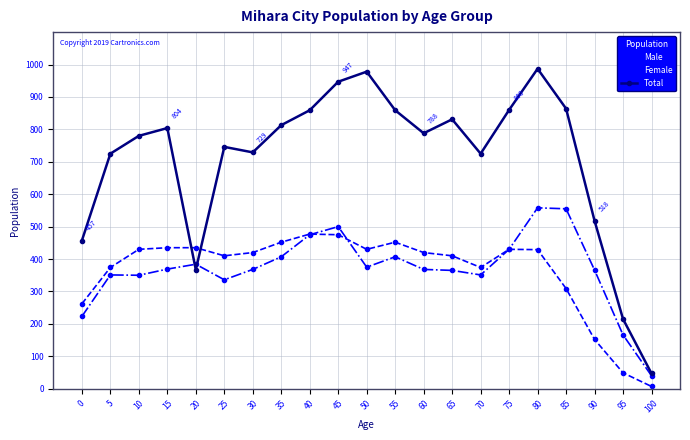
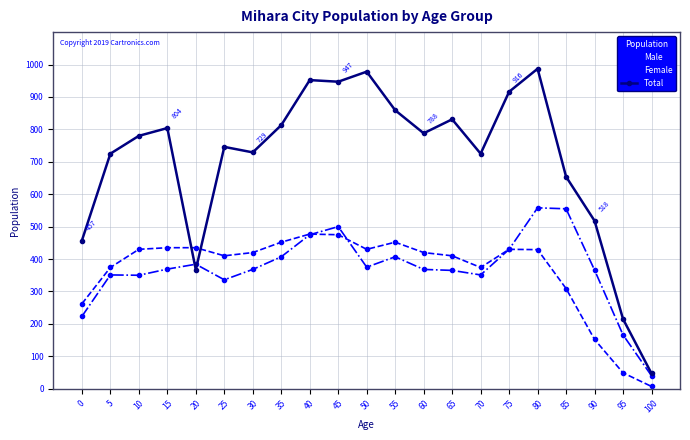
Total, 40: 860 -> 950
Total, 75: 860 -> 916
Total, 85: 860 -> 650
